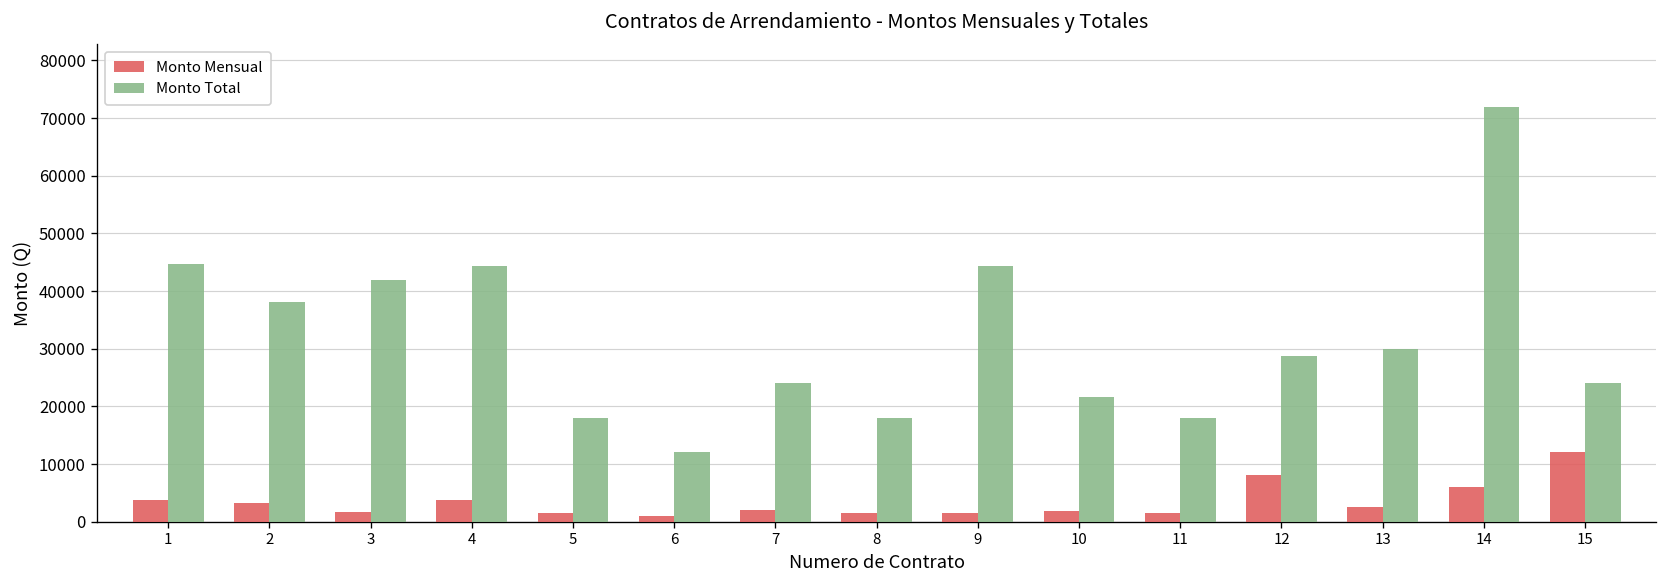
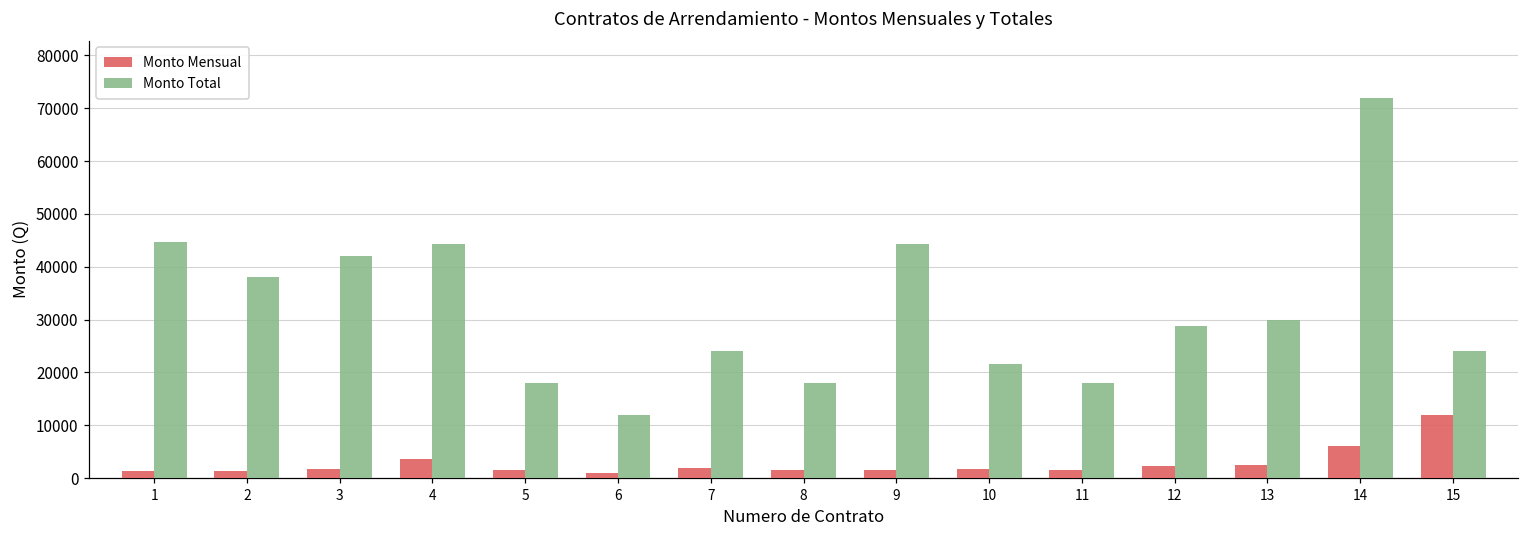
Monto Mensual, 1: 4000 -> 1000
Monto Mensual, 2: 3000 -> 1000
Monto Mensual, 12: 8000 -> 2000
